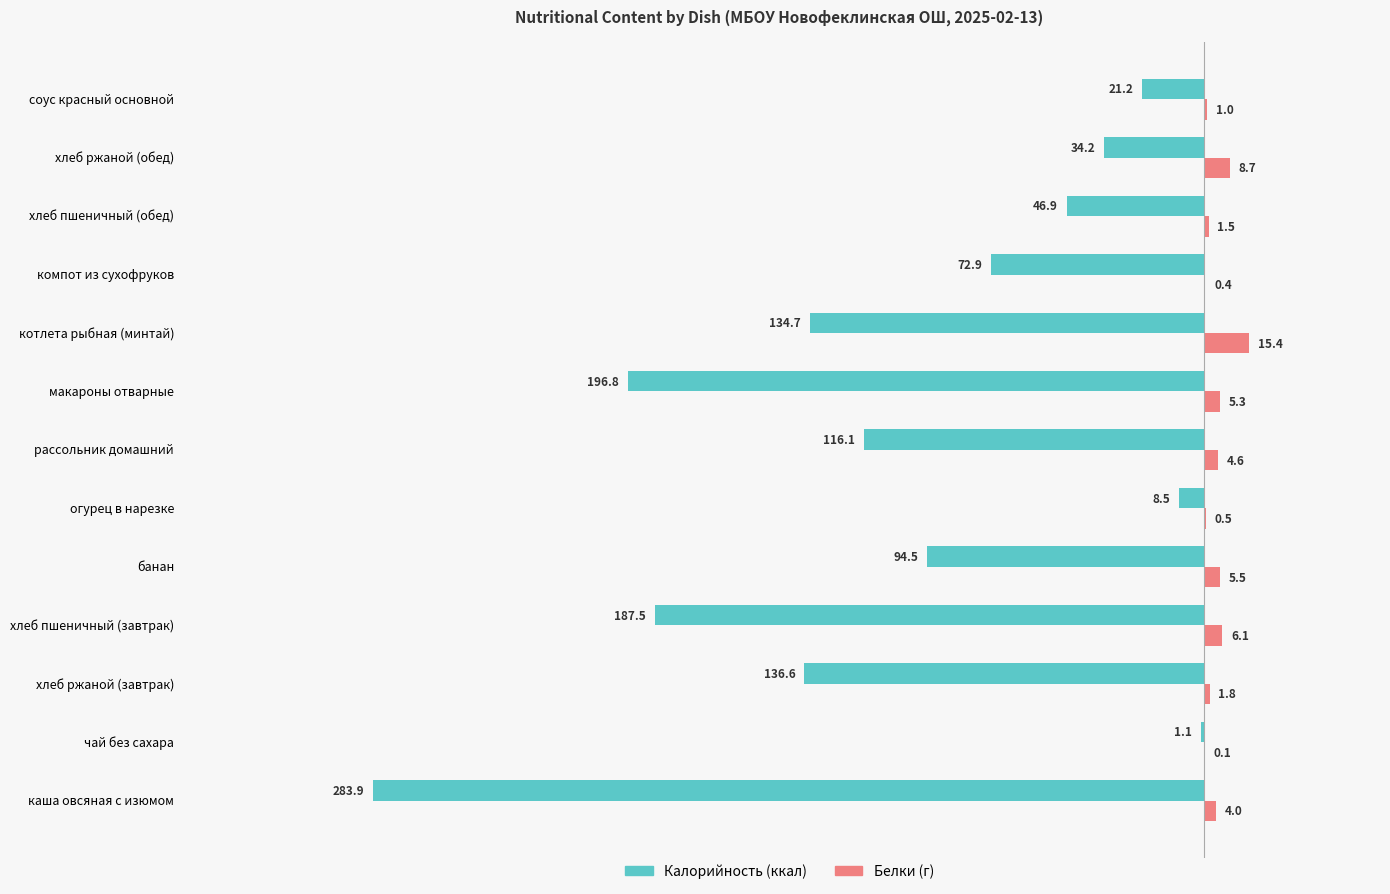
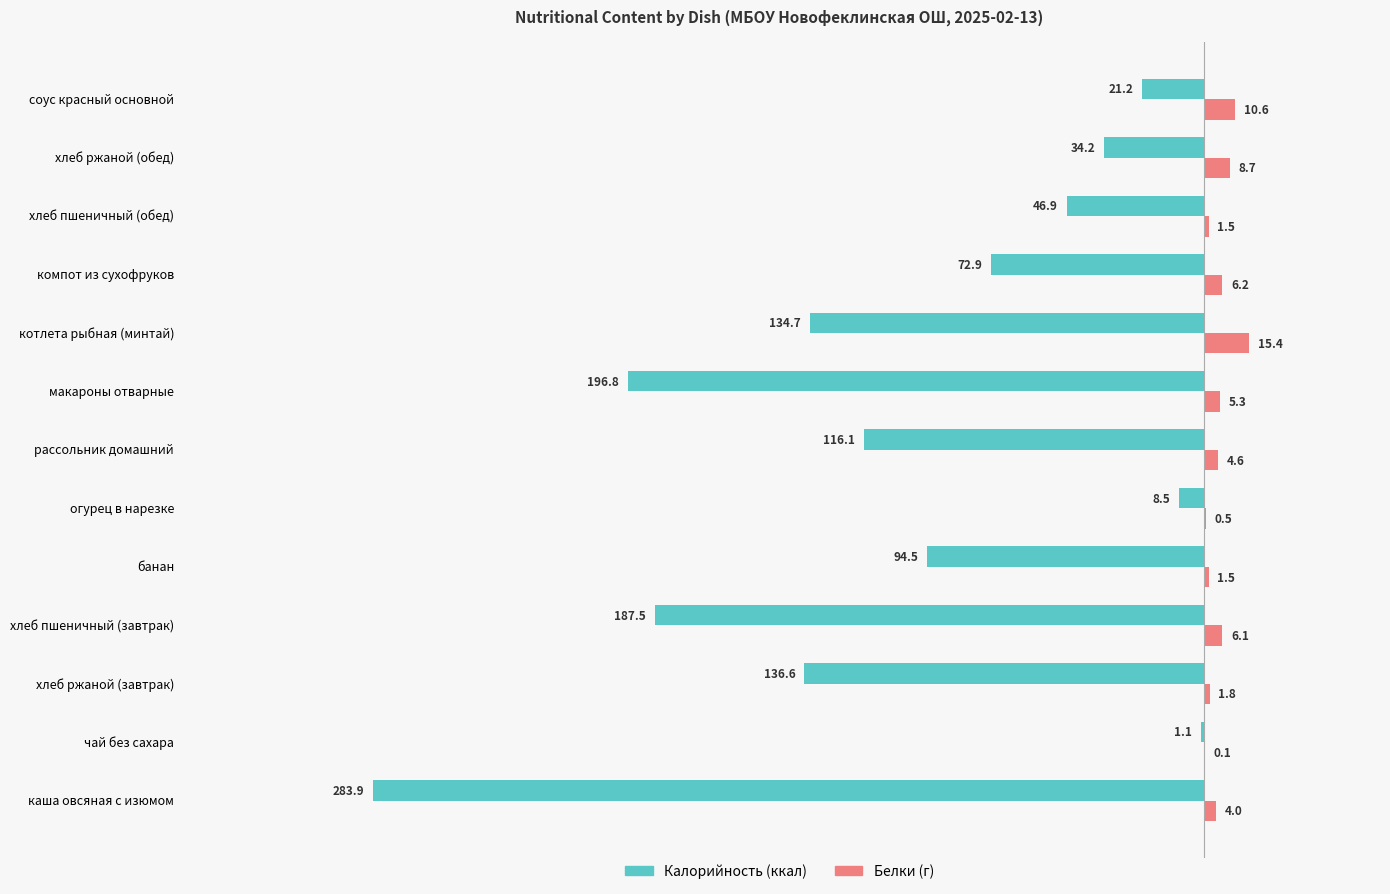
Белки (г), соус красный основной: 1.0 -> 10.6
Белки (г), компот из сухофруков: 0.4 -> 6.2
Белки (г), банан: 5.5 -> 1.5
